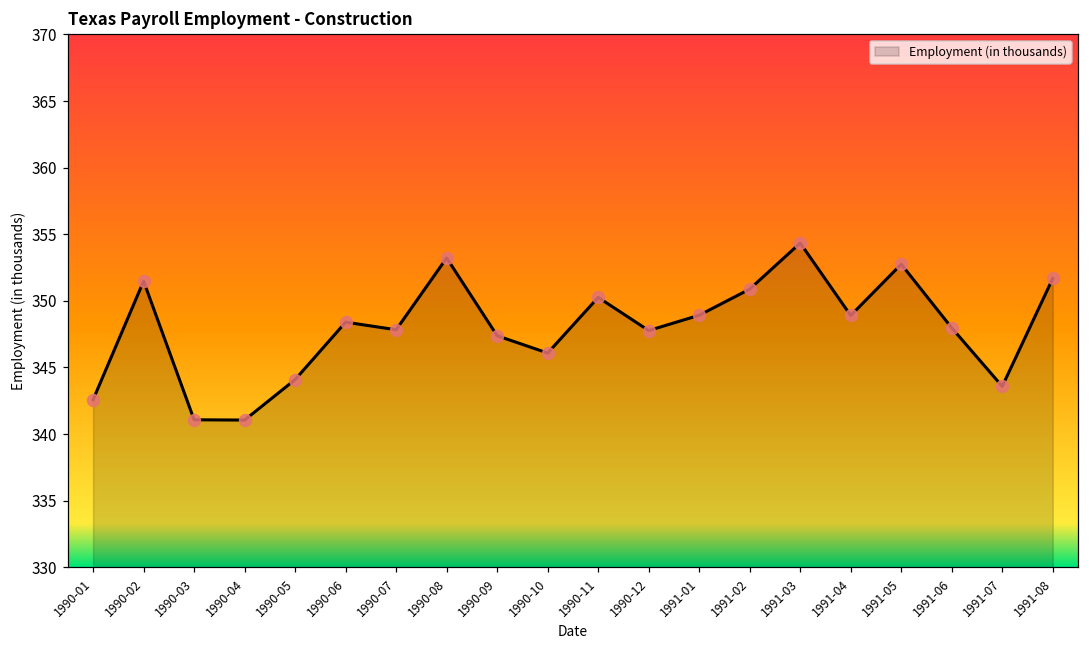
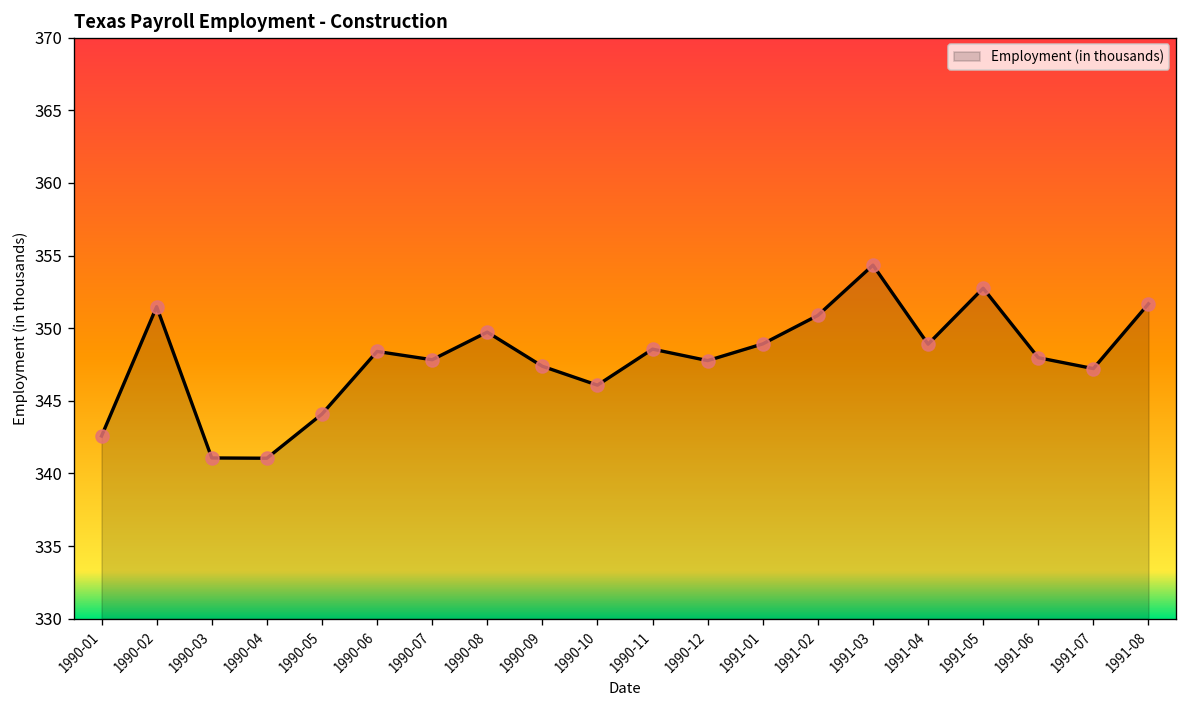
1990-08: 353.2 -> 349.7
1990-11: 350.3 -> 348.6
1991-07: 343.6 -> 347.2
